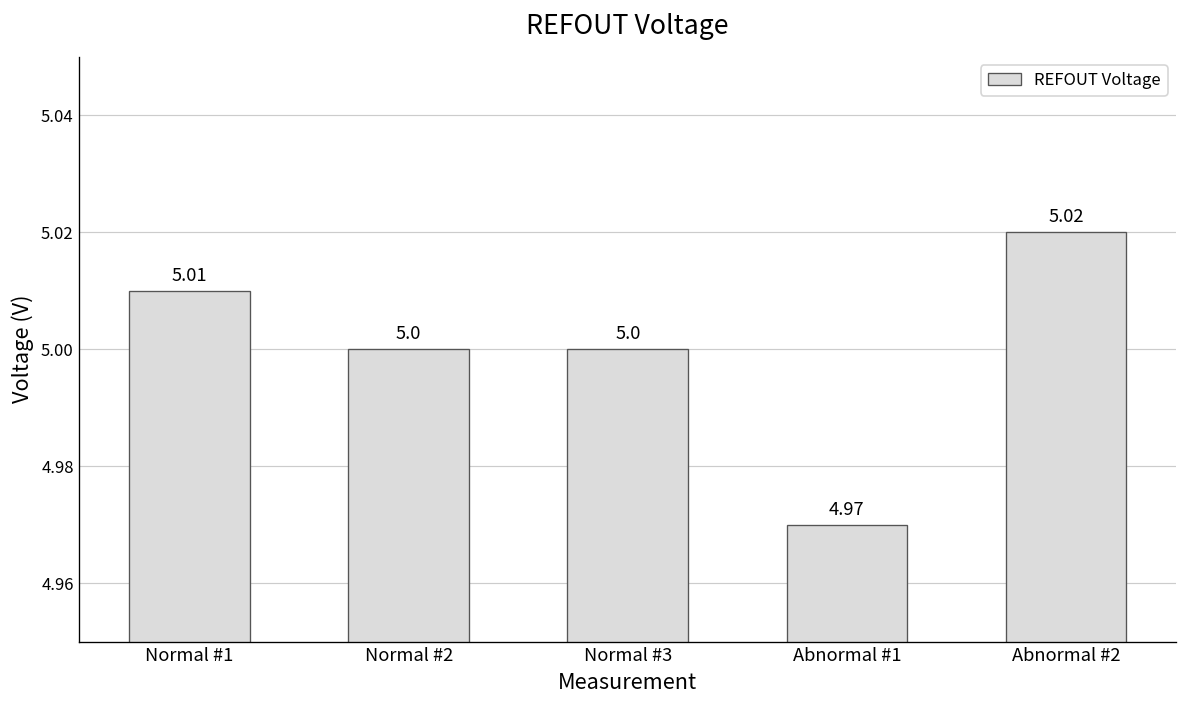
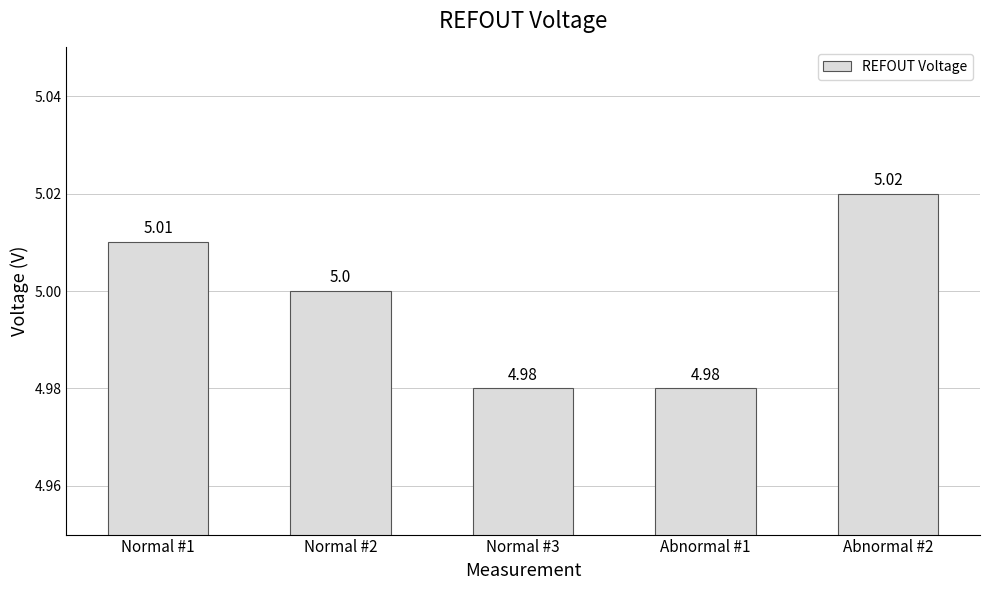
Normal #3: 5.0 -> 4.98
Abnormal #1: 4.97 -> 4.98
